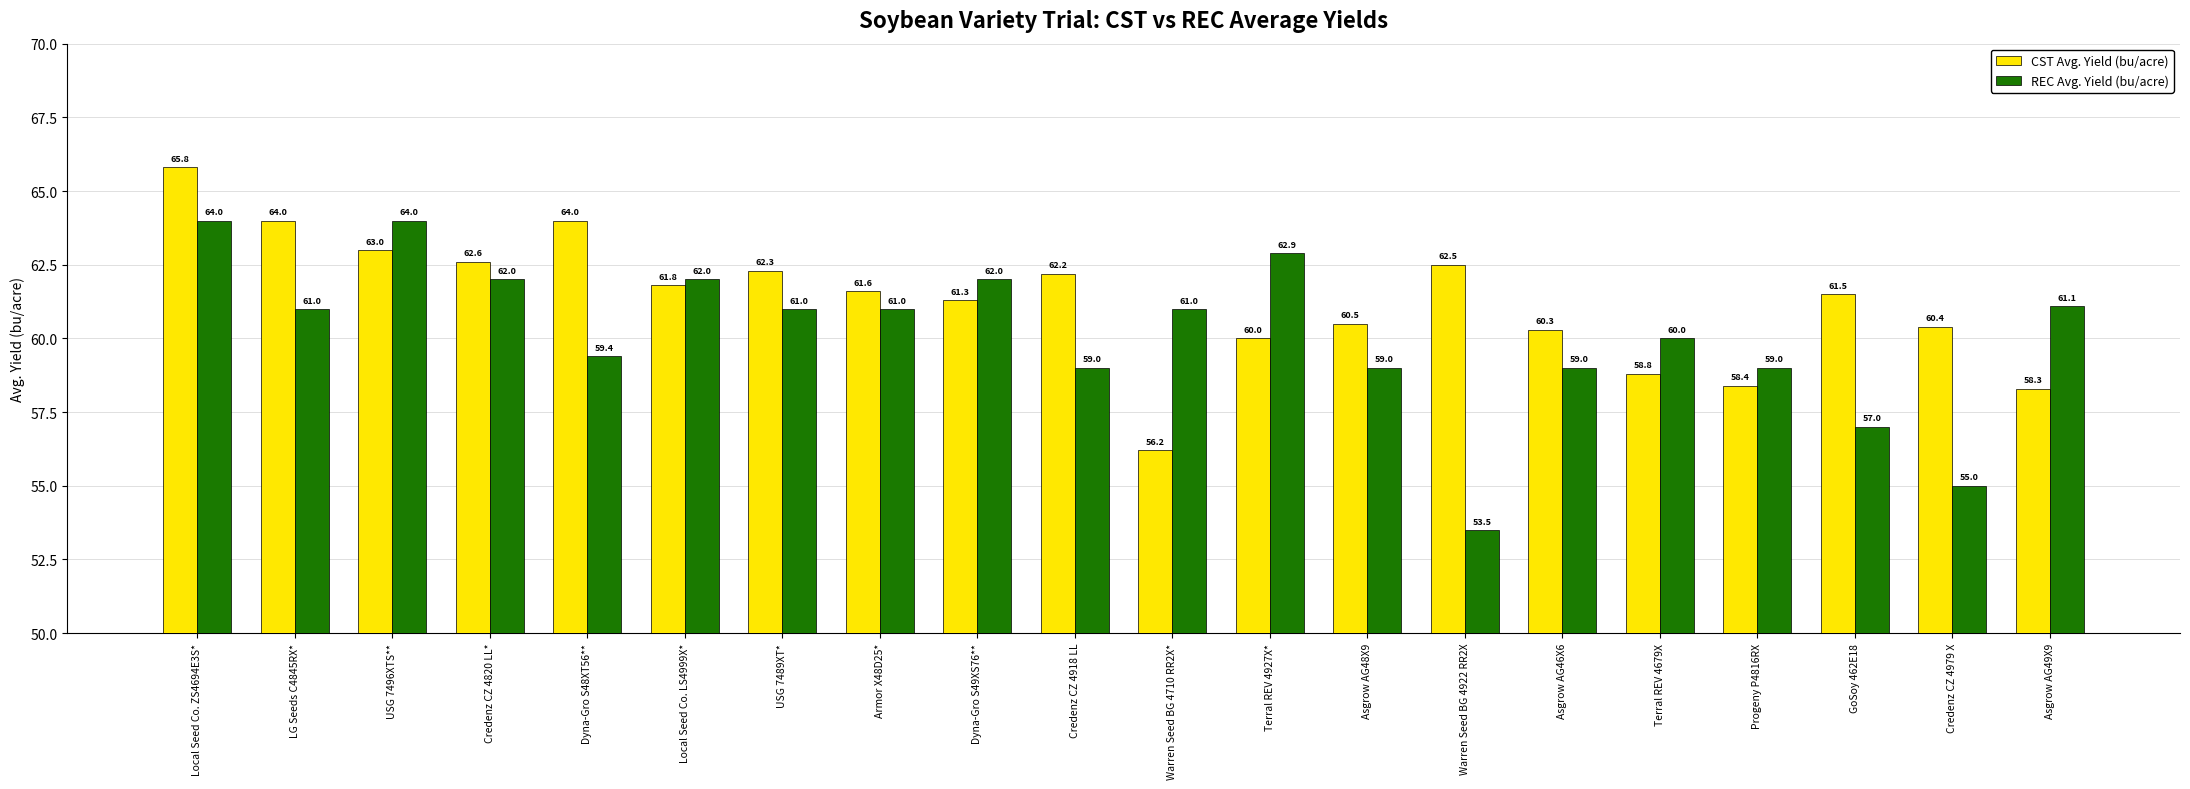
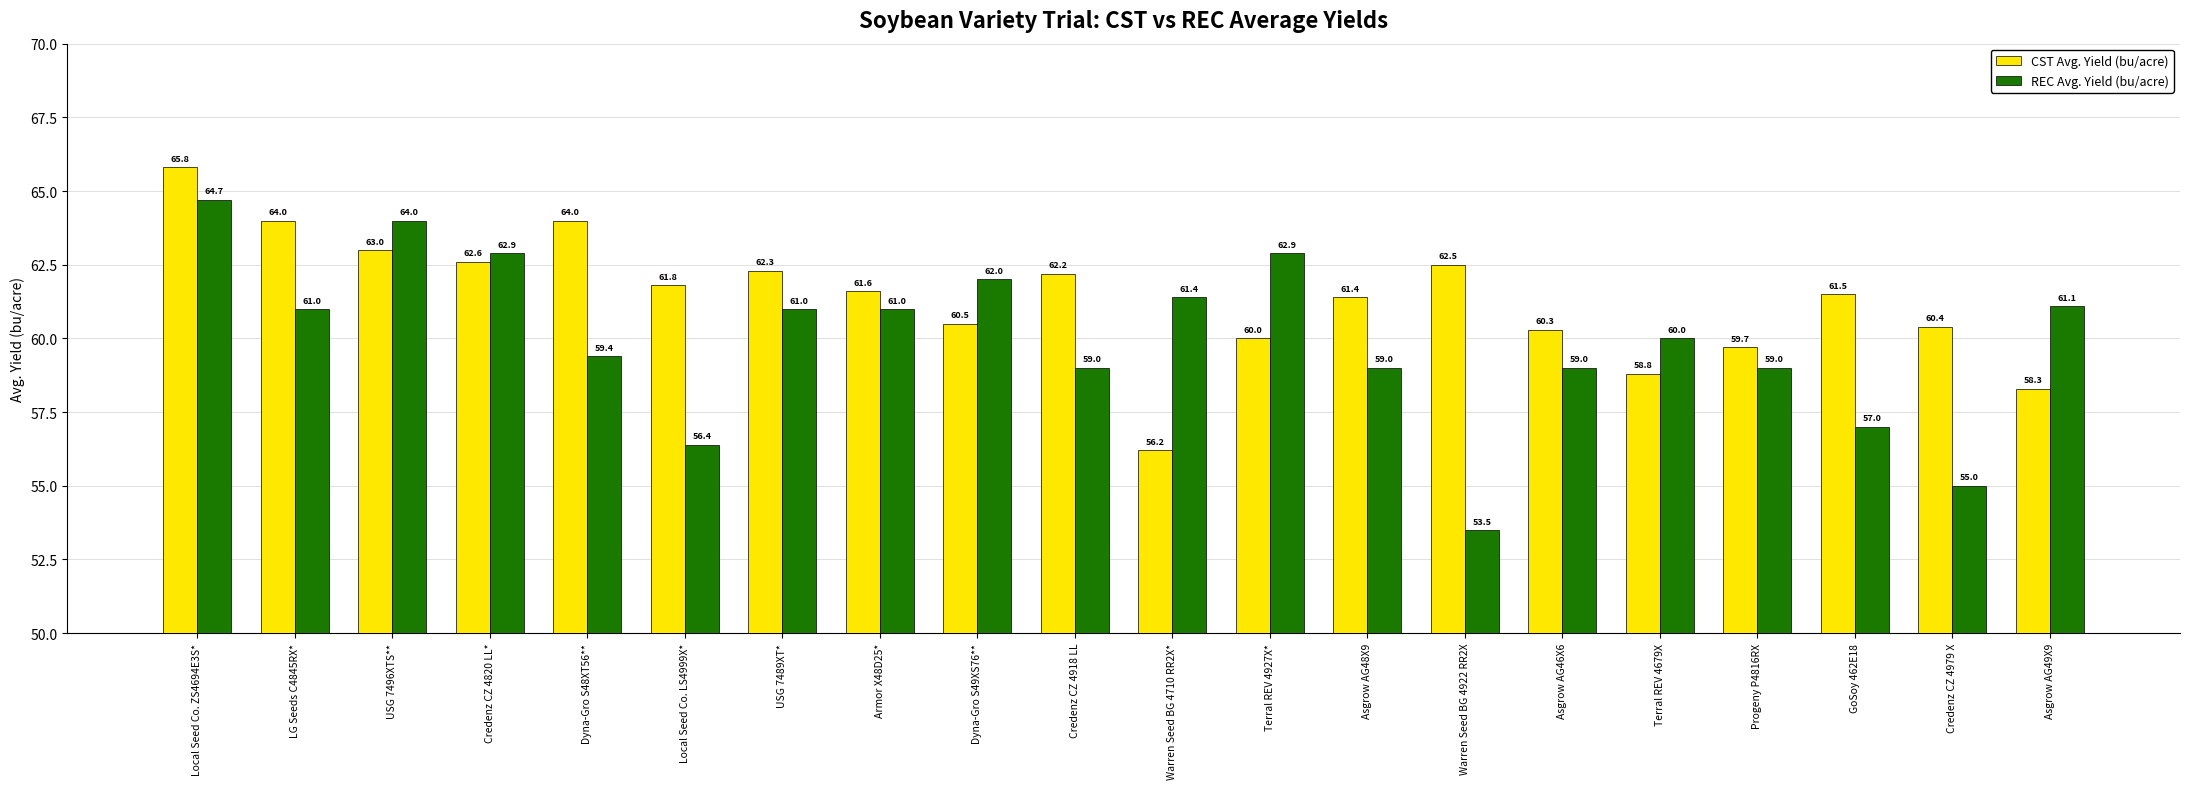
REC Avg. Yield (bu/acre), Local Seed Co. ZS4694E3S*: 64.0 -> 64.7
REC Avg. Yield (bu/acre), Credenz CZ 4820 LL*: 62.0 -> 62.9
REC Avg. Yield (bu/acre), Local Seed Co. LS4999X*: 62.0 -> 56.4
CST Avg. Yield (bu/acre), Dyna-Gro S49XS76**: 61.3 -> 60.5
REC Avg. Yield (bu/acre), Warren Seed BG 4710 RR2X*: 61.0 -> 61.4
CST Avg. Yield (bu/acre), Asgrow AG48X9: 60.5 -> 61.4
CST Avg. Yield (bu/acre), Progeny P4816RX: 58.4 -> 59.7
